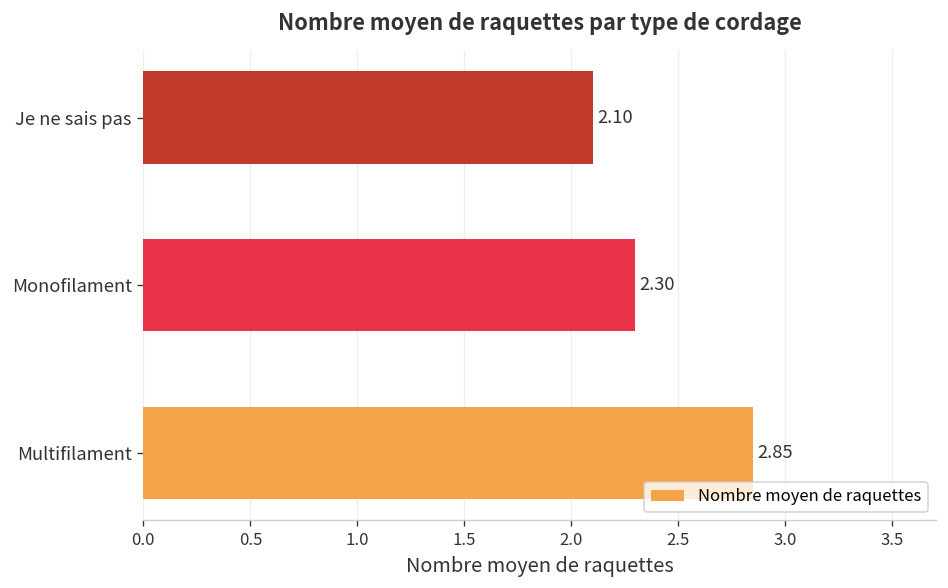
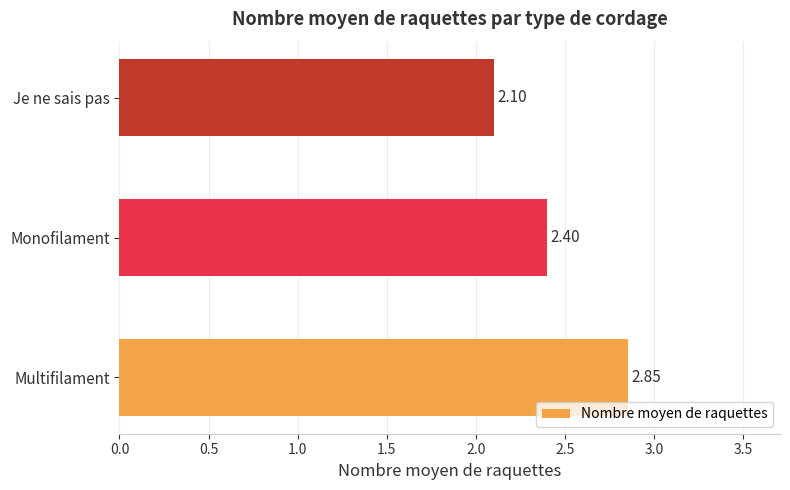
Monofilament: 2.30 -> 2.40
